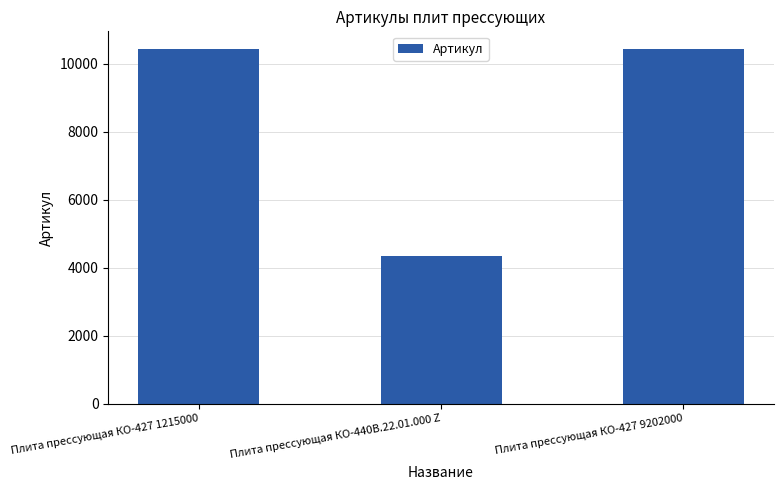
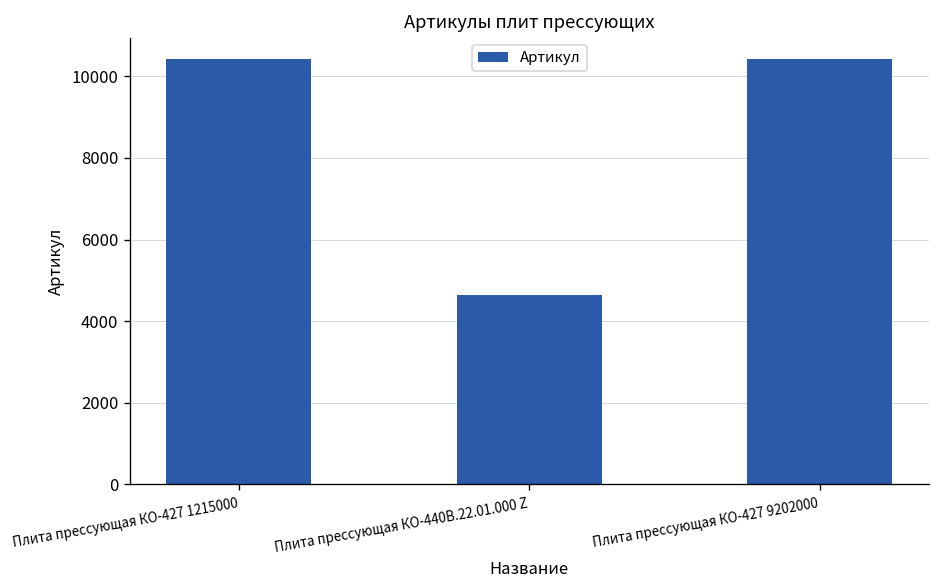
Плита прессующая КО-440В.22.01.000 Z: 4300 -> 4600
